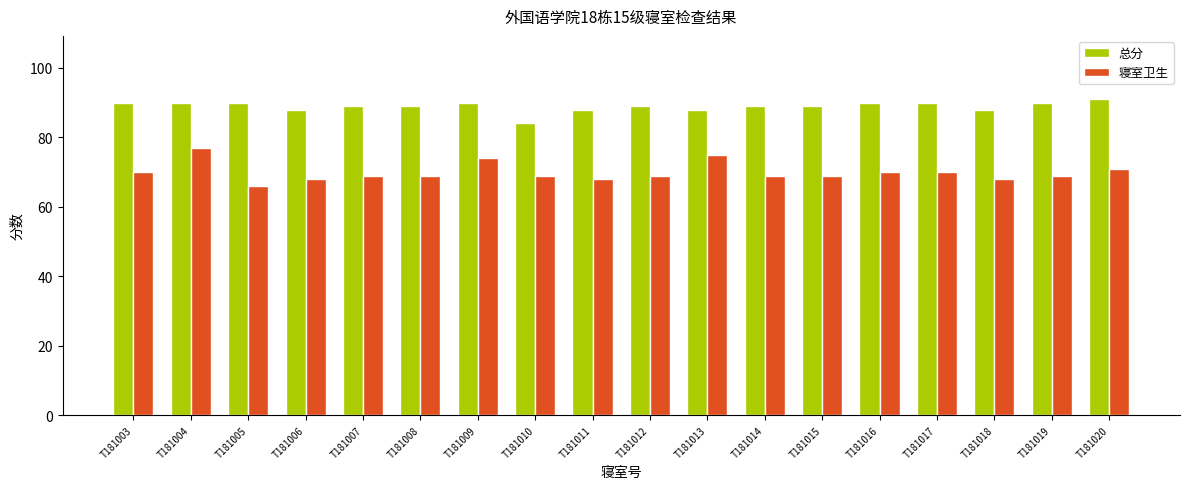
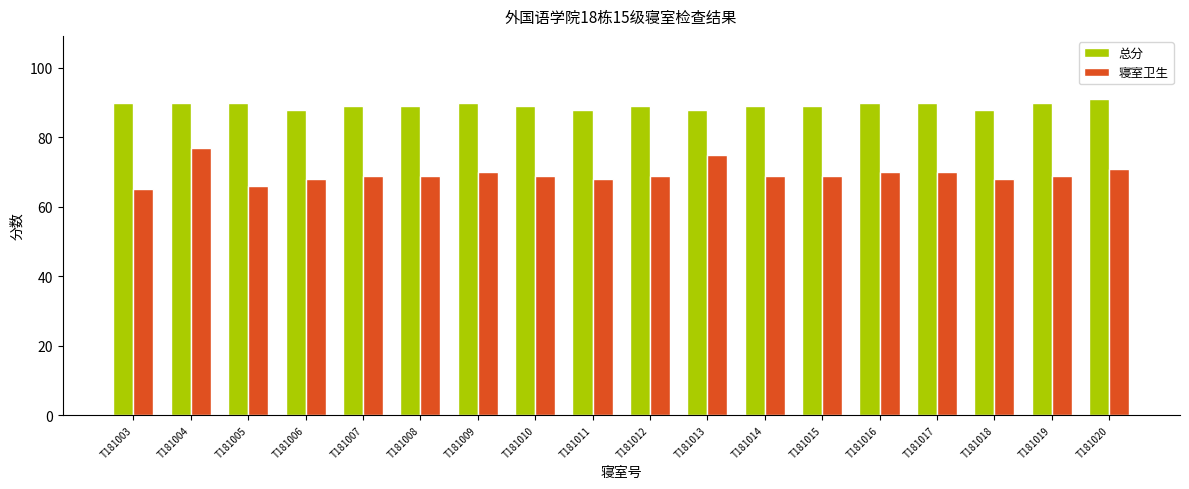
寝室卫生, T181003: 70 -> 65
寝室卫生, T181009: 74 -> 70
总分, T181010: 84 -> 89
